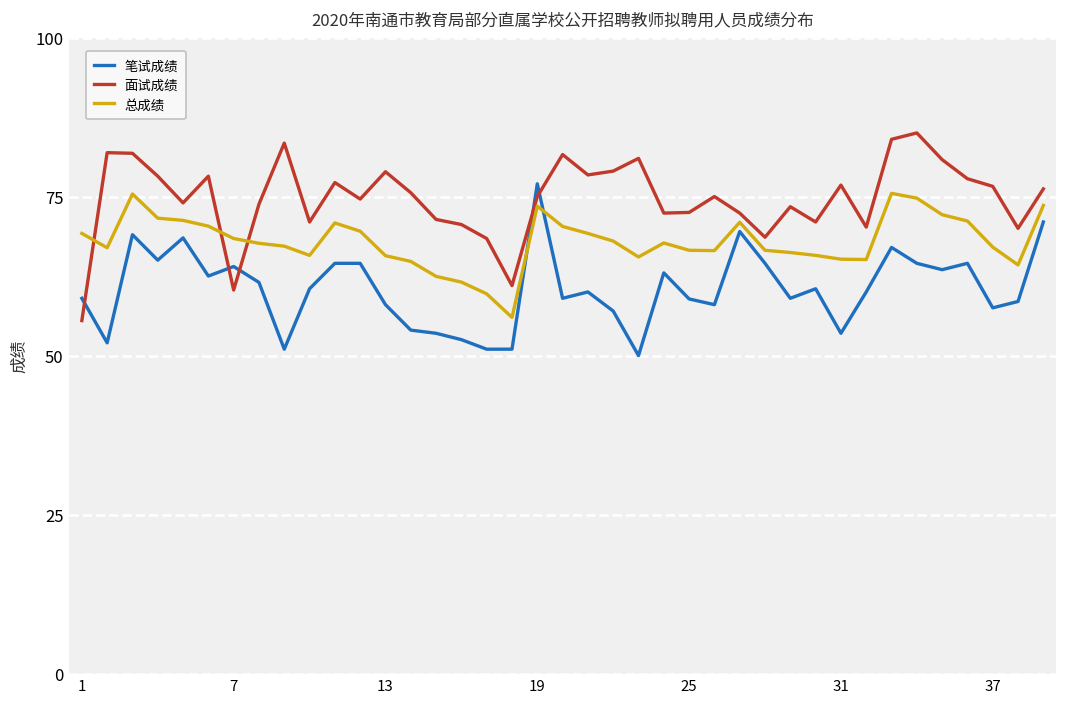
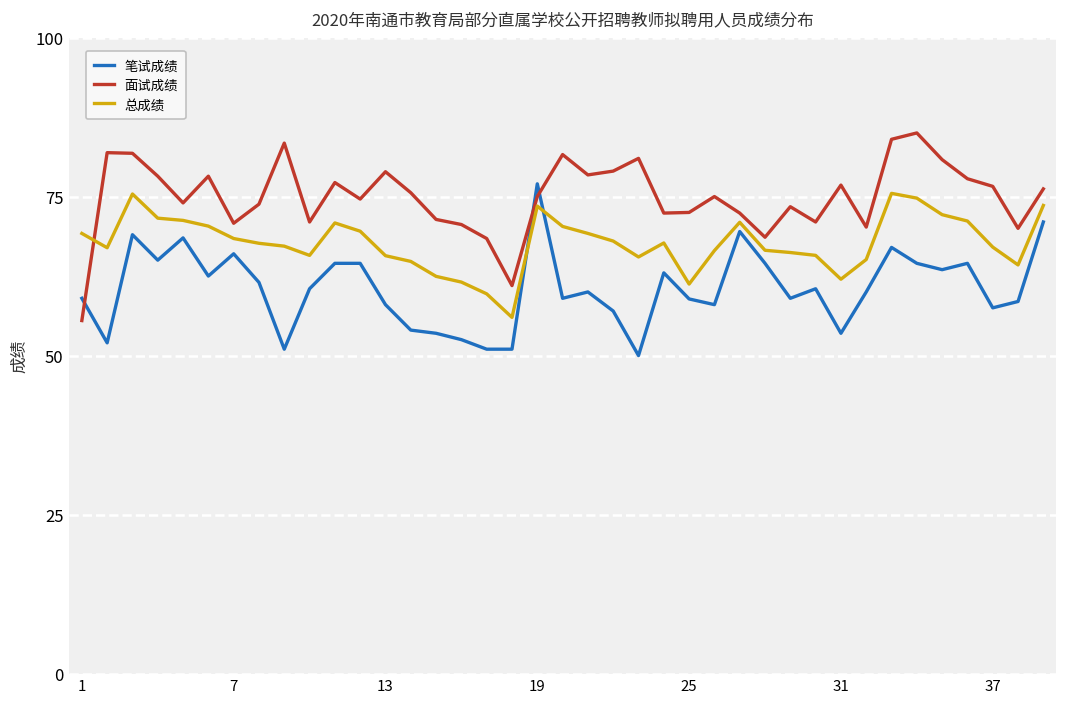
笔试成绩, 7: 64 -> 66
面试成绩, 7: 60 -> 71
总成绩, 25: 67 -> 61
总成绩, 31: 65 -> 62
